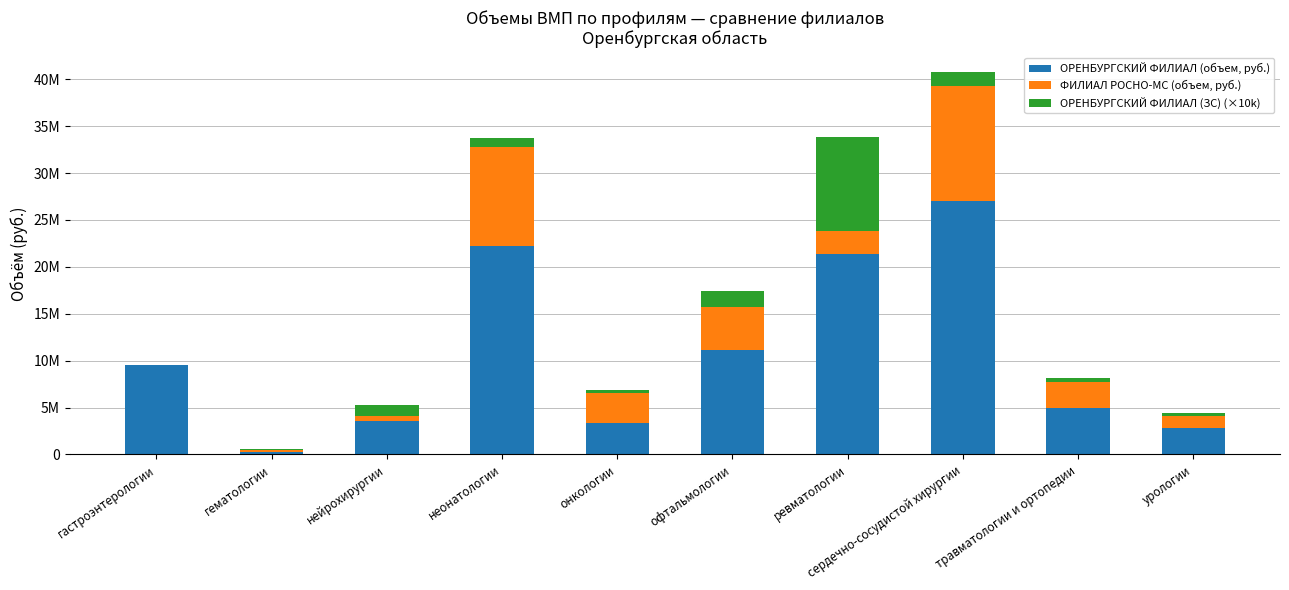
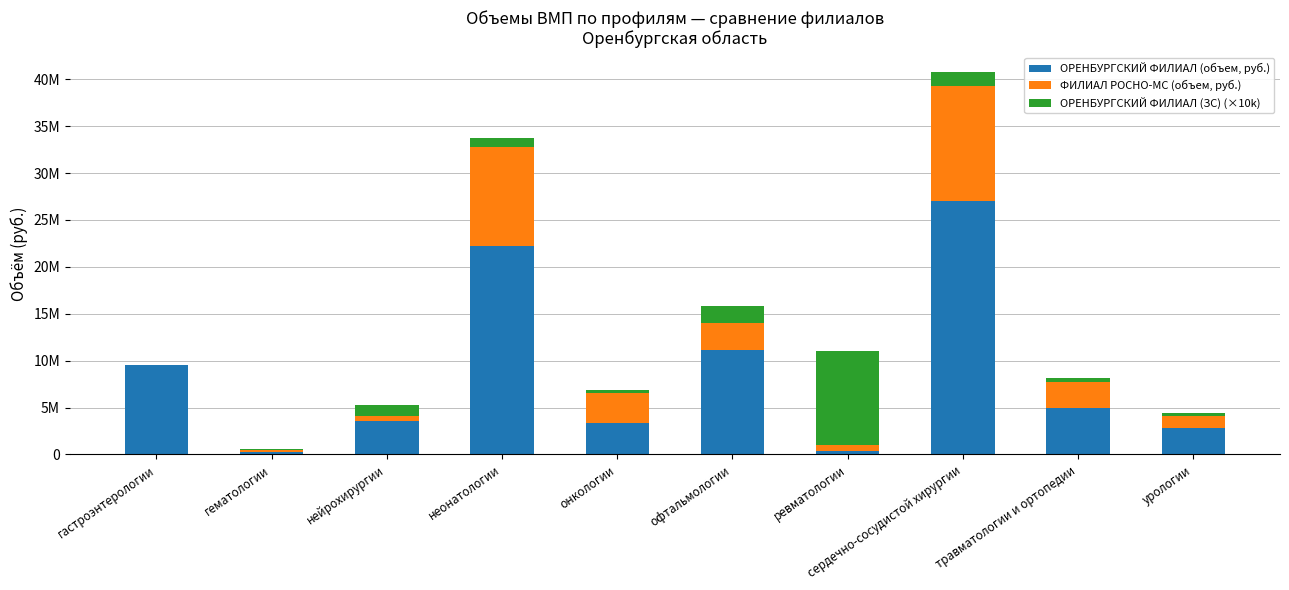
ФИЛИАЛ РОСНО-МС (объем, руб.), офтальмологии: 5000000 -> 3000000
ОРЕНБУРГСКИЙ ФИЛИАЛ (объем, руб.), ревматологии: 21000000 -> 0
ФИЛИАЛ РОСНО-МС (объем, руб.), ревматологии: 2000000 -> 1000000
